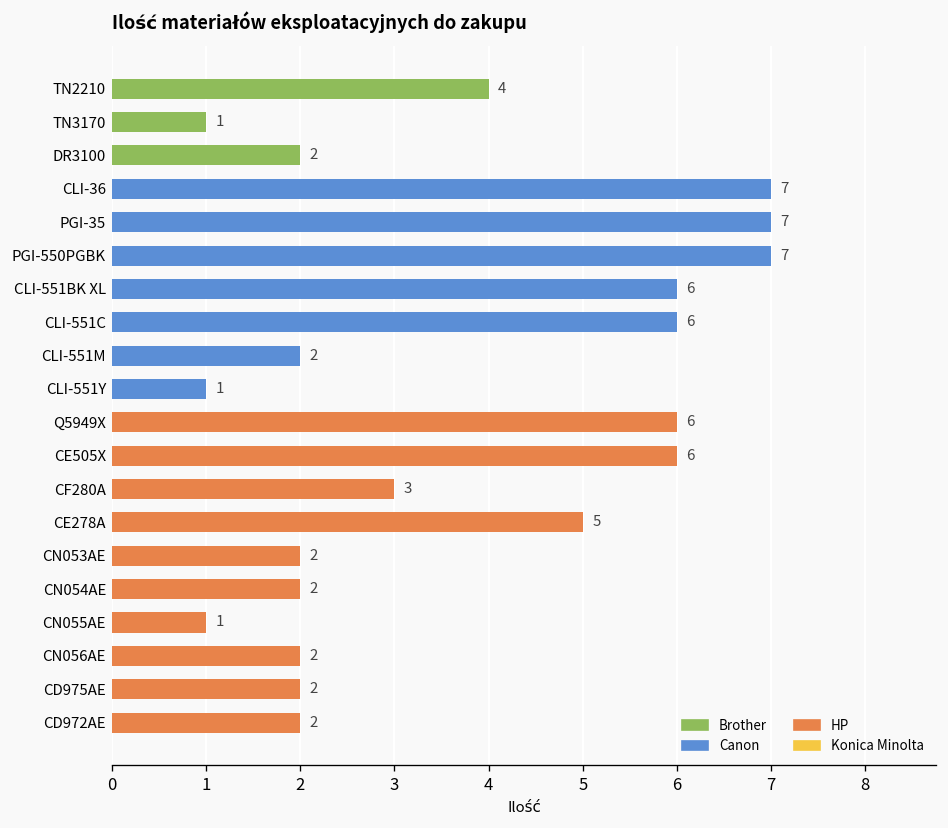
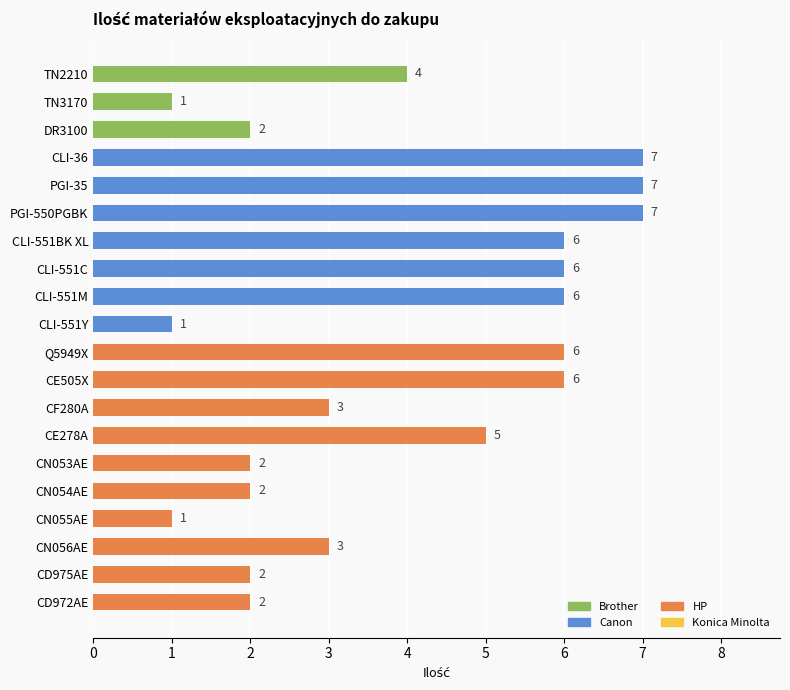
CLI-551M: 2 -> 6
CN056AE: 2 -> 3
